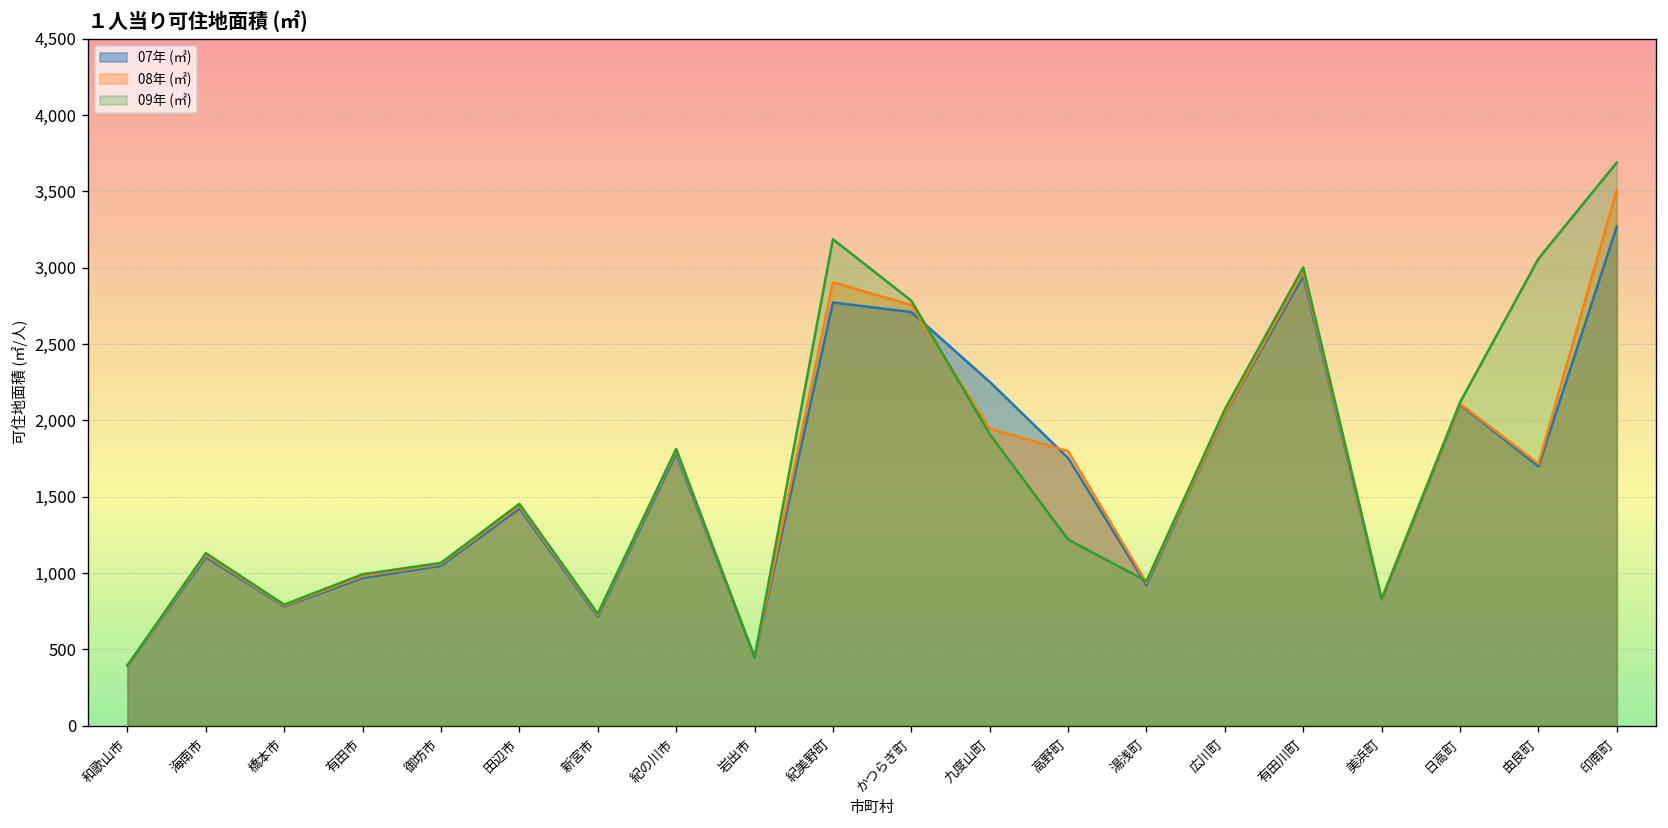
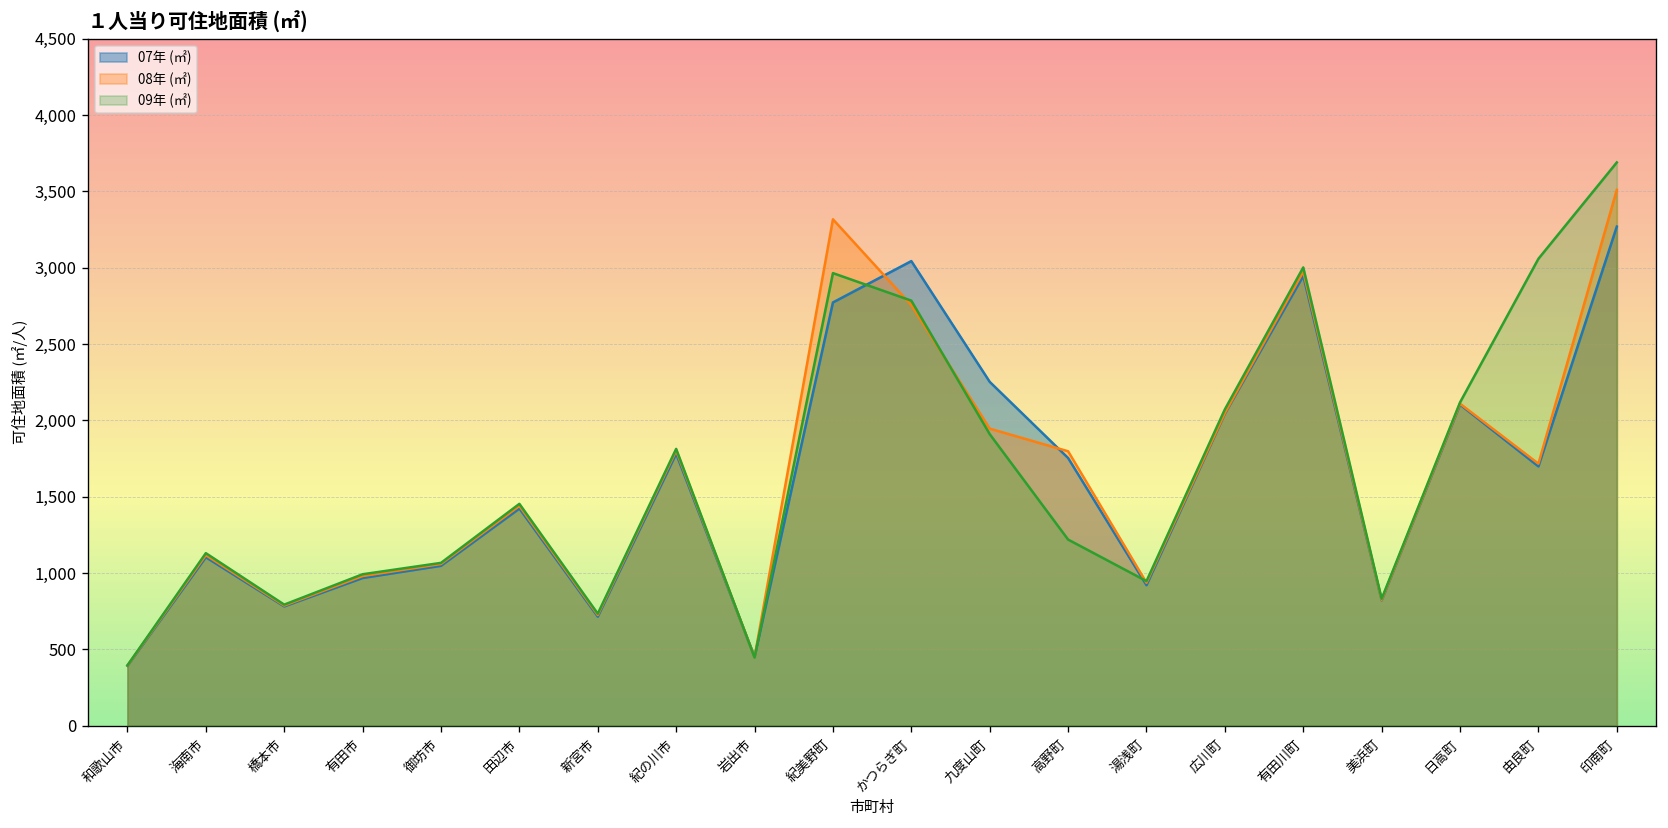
08年 (㎡), 紀美野町: 2,910 -> 3,320
09年 (㎡), 紀美野町: 3,190 -> 2,970
07年 (㎡), かつらぎ町: 2,710 -> 3,040
